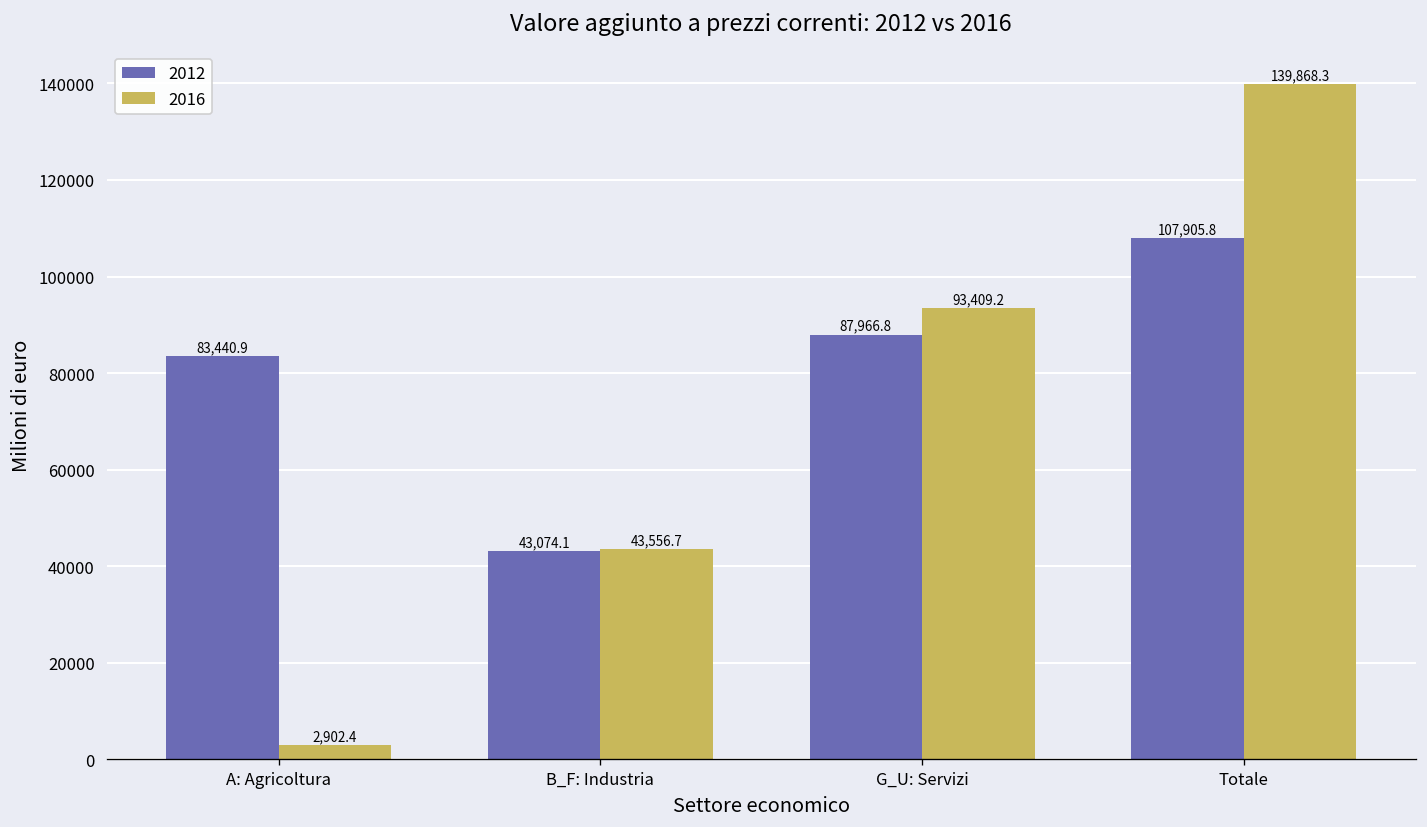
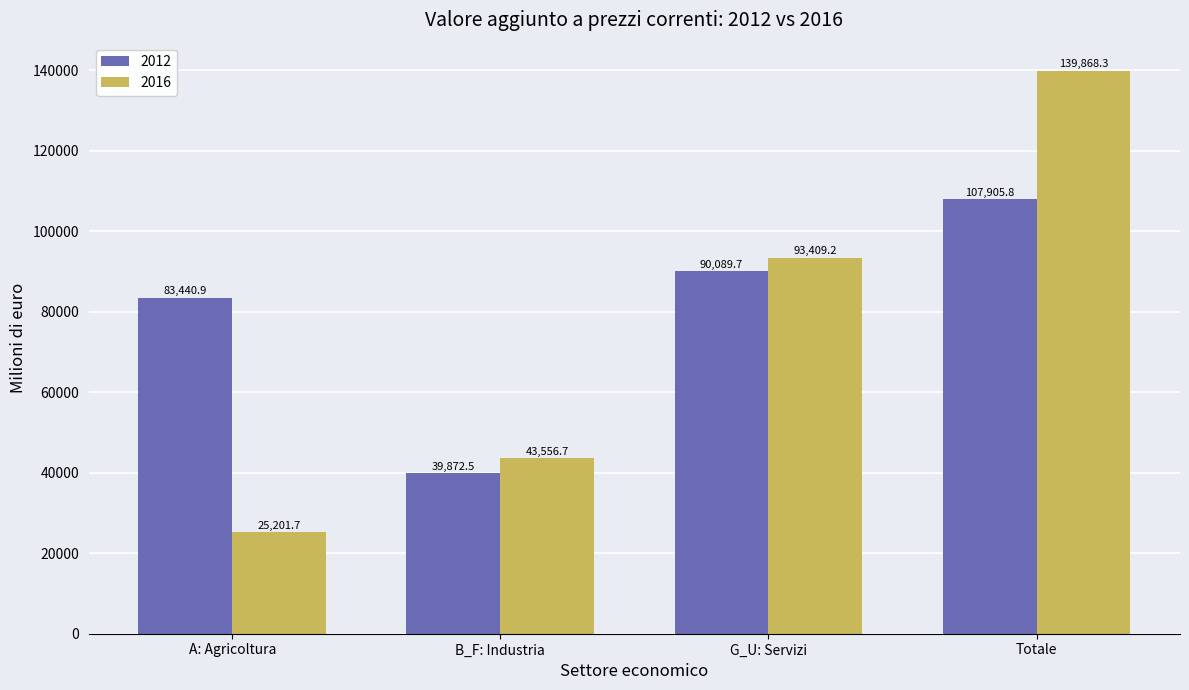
2016, A: Agricoltura: 2,902.4 -> 25,201.7
2012, B_F: Industria: 43,074.1 -> 39,872.5
2012, G_U: Servizi: 87,966.8 -> 90,089.7
